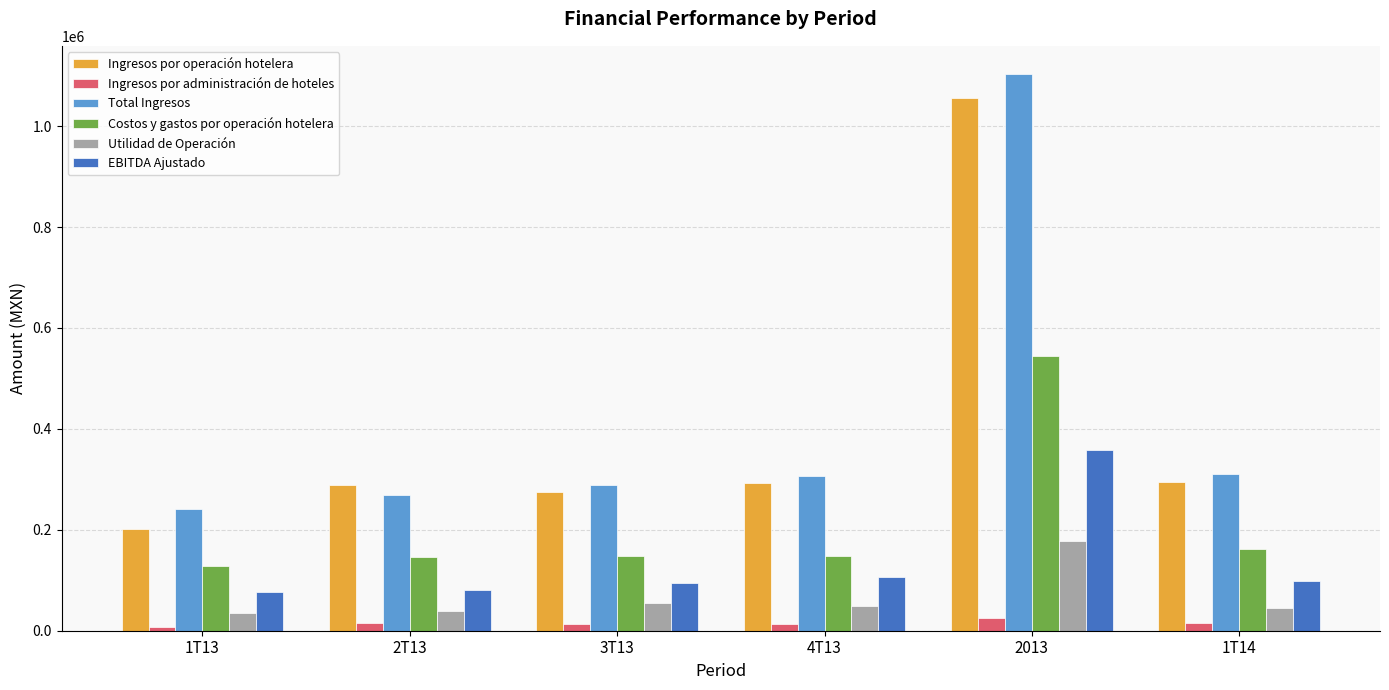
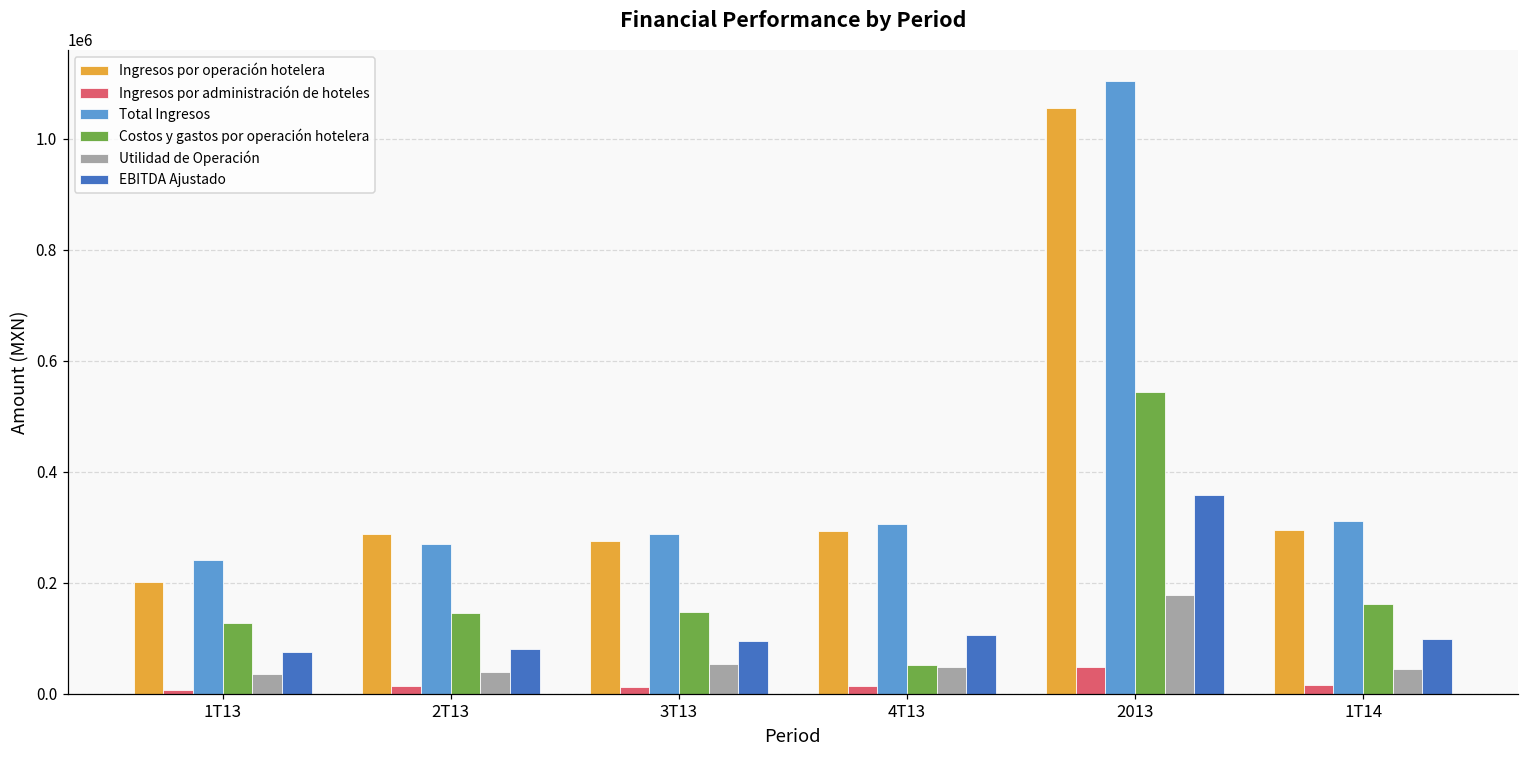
Costos y gastos por operación hotelera, 4T13: 150000 -> 50000
Ingresos por administración de hoteles, 2013: 30000 -> 50000
